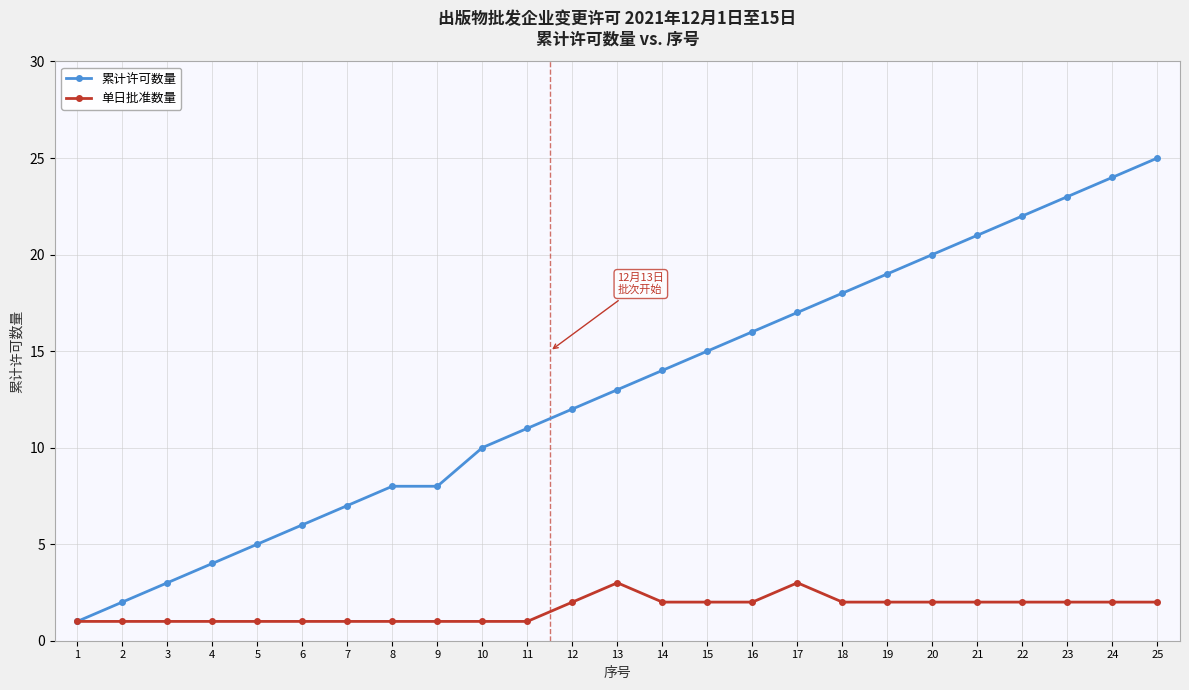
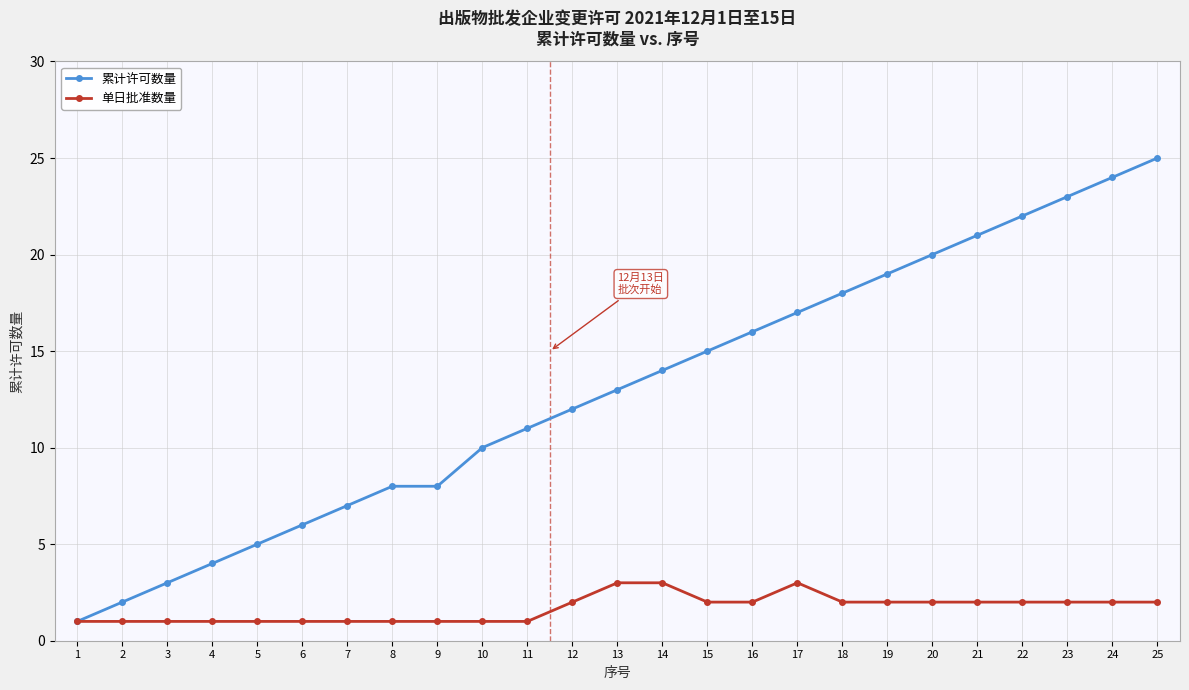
单日批准数量, 14: 2 -> 3
